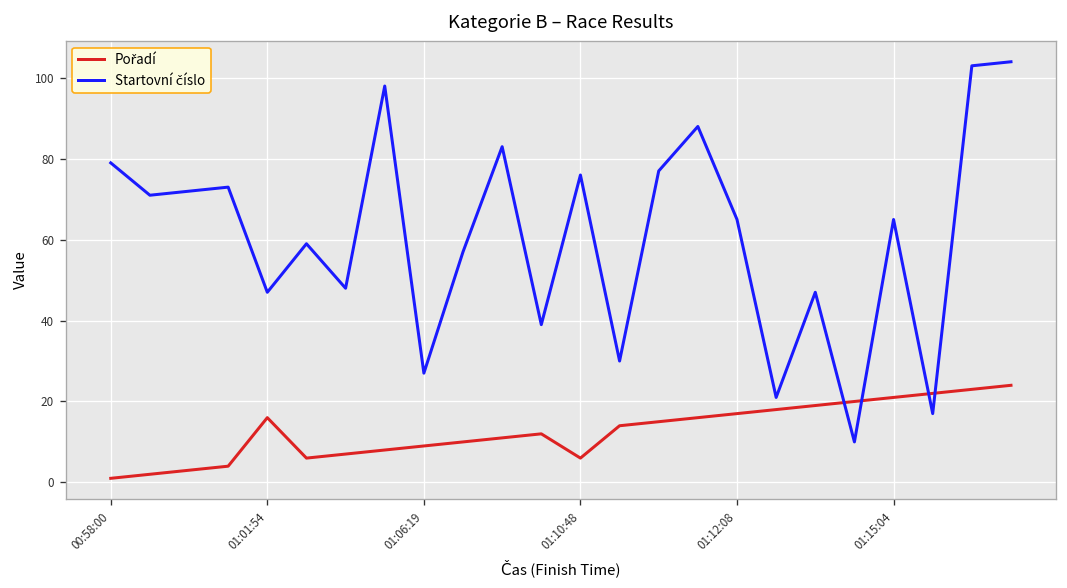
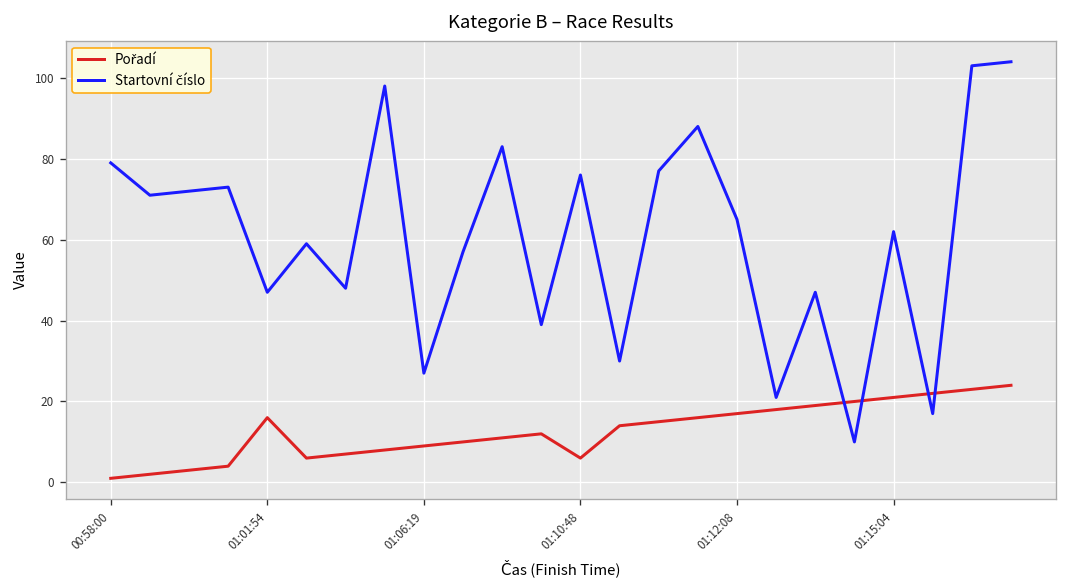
Startovní číslo, 01:15:04: 65 -> 62
